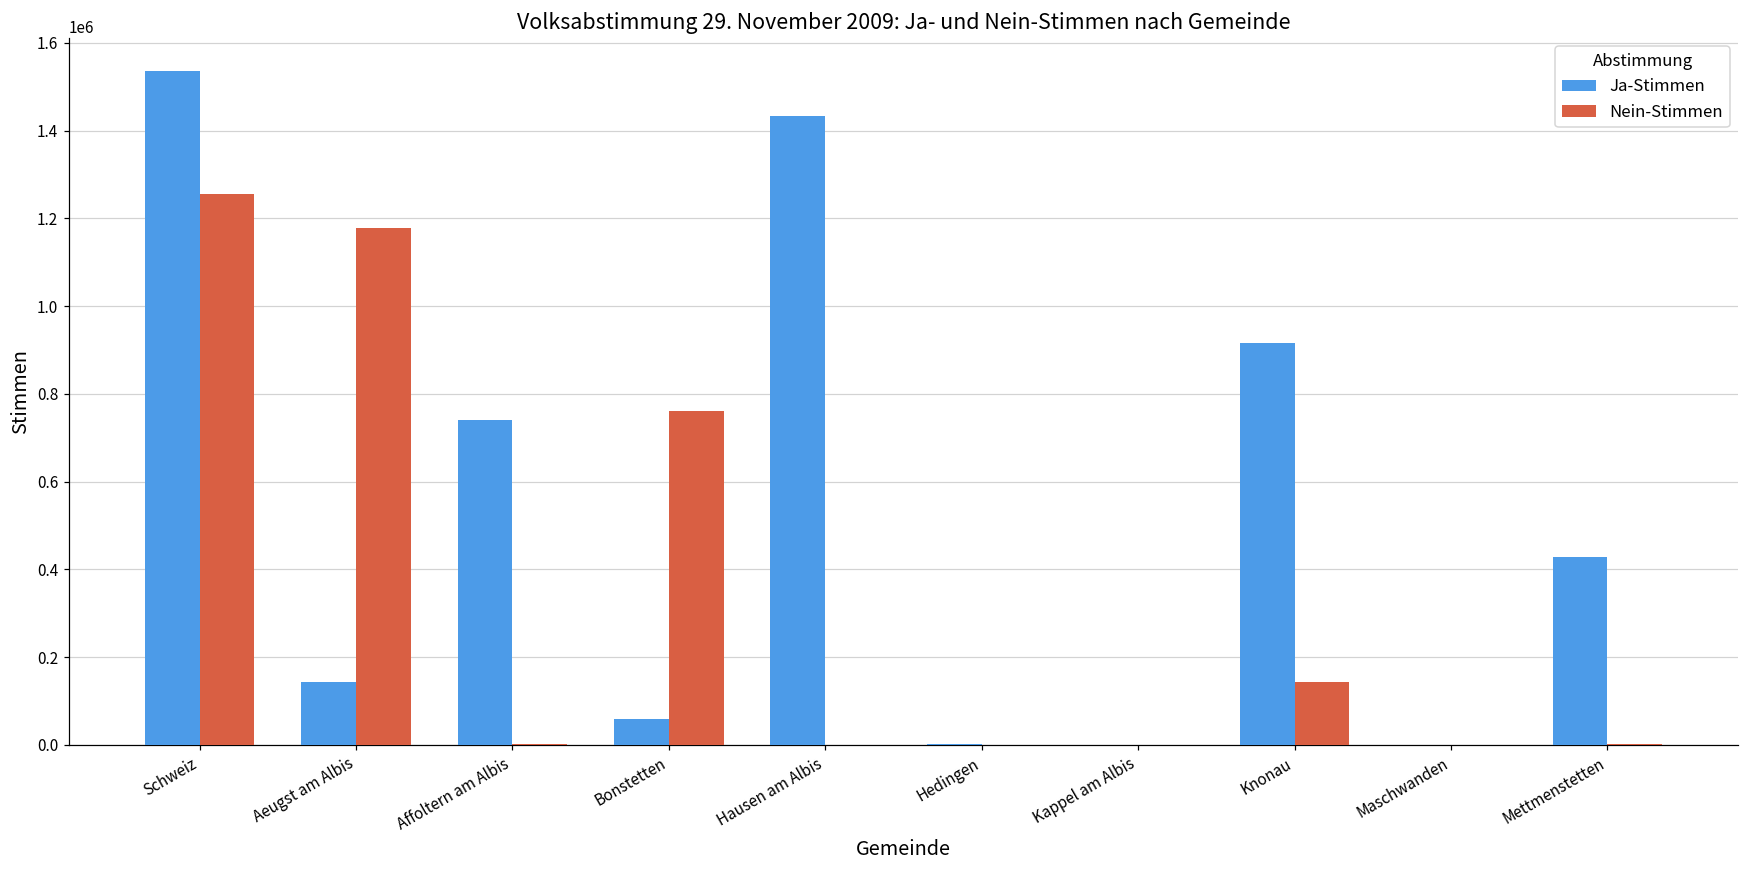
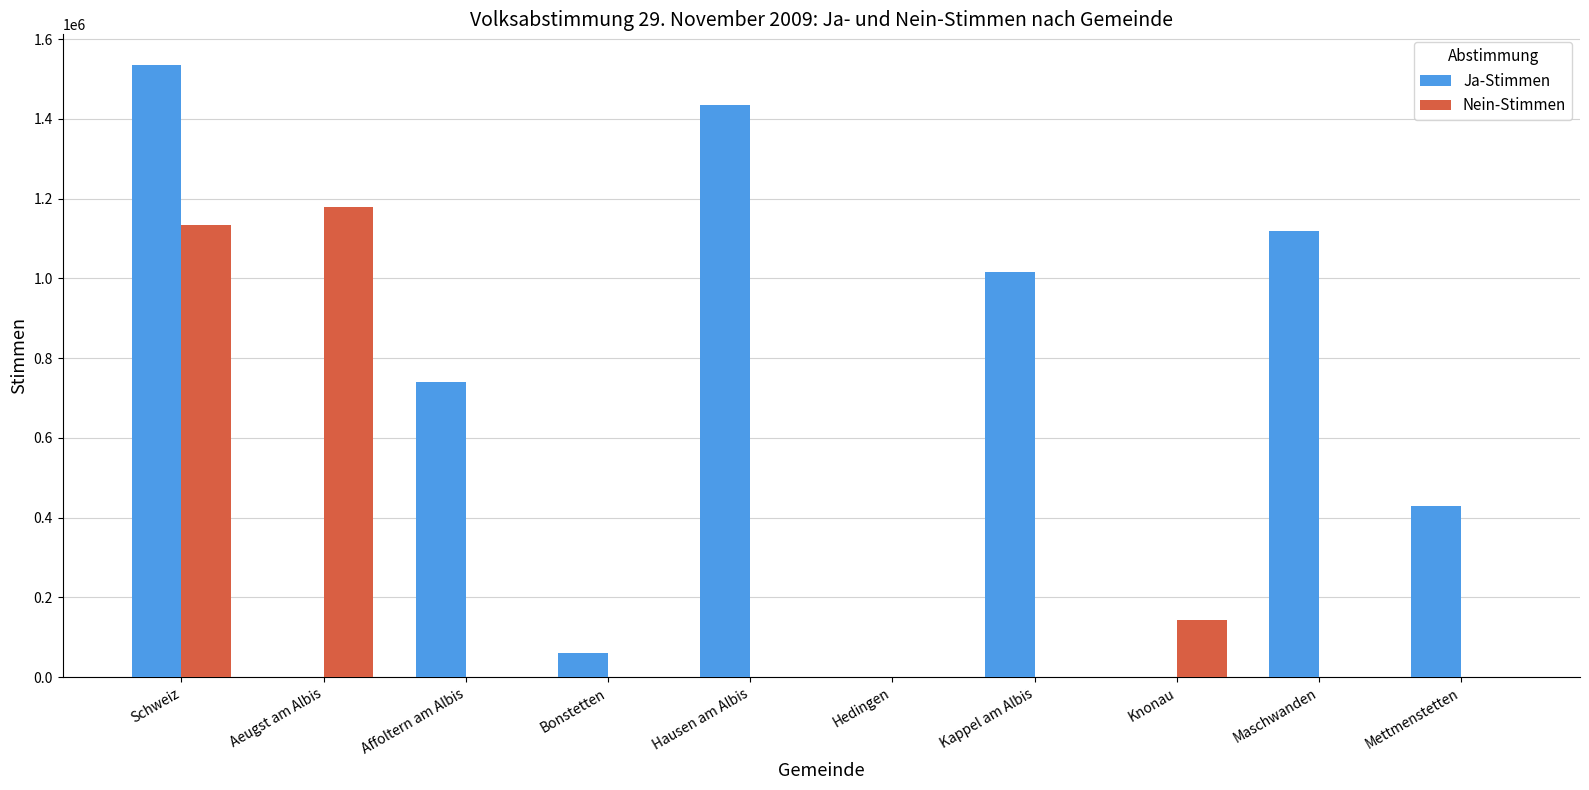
Nein-Stimmen, Schweiz: 1260000 -> 1130000
Ja-Stimmen, Aeugst am Albis: 140000 -> 0
Nein-Stimmen, Bonstetten: 760000 -> 0
Ja-Stimmen, Kappel am Albis: 0 -> 1020000
Ja-Stimmen, Knonau: 910000 -> 0
Ja-Stimmen, Maschwanden: 0 -> 1120000
